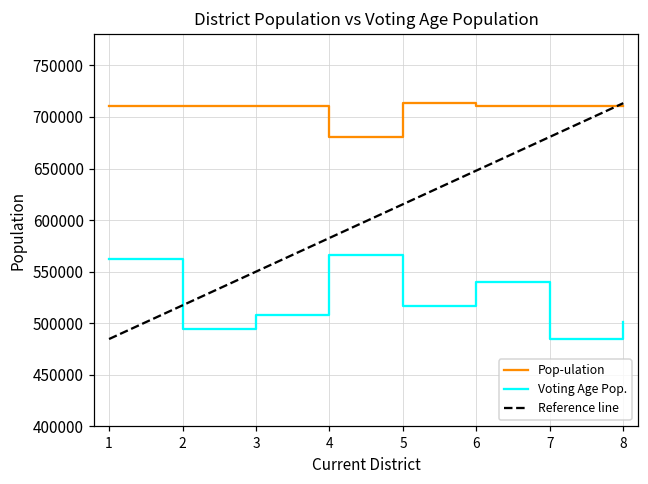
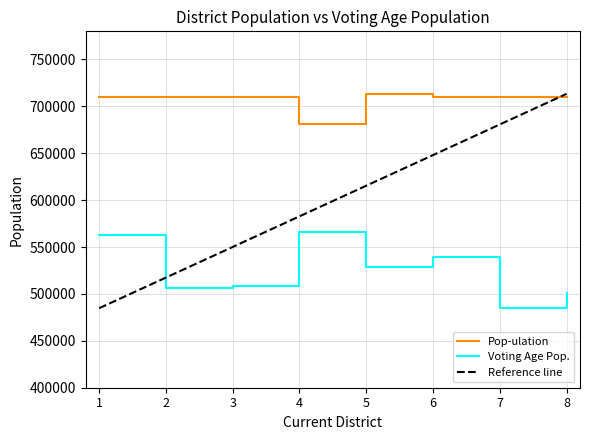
Voting Age Pop., 2: 490000 -> 510000
Voting Age Pop., 5: 520000 -> 530000
